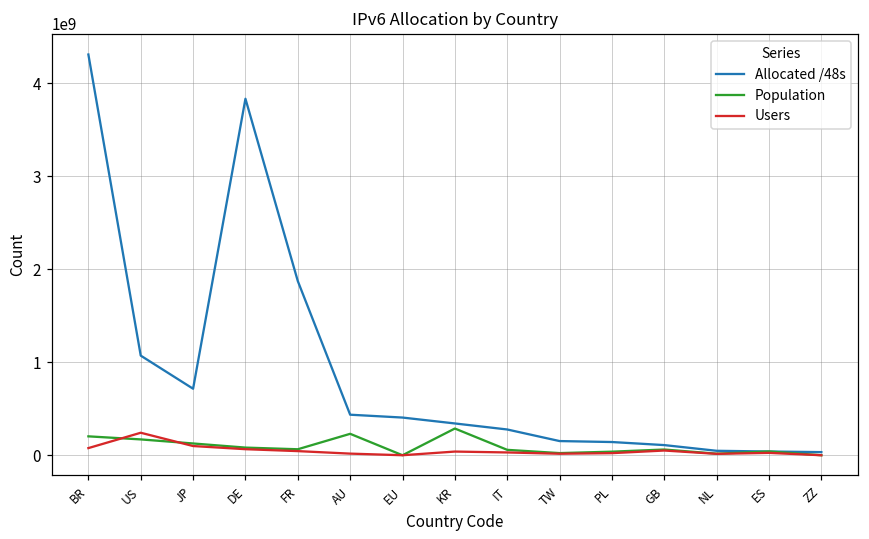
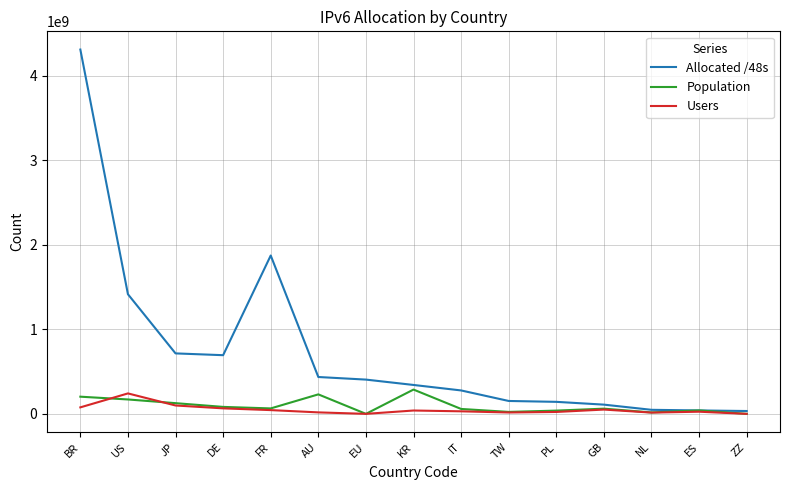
Allocated /48s, US: 1100000000 -> 1400000000
Allocated /48s, DE: 3800000000 -> 700000000
